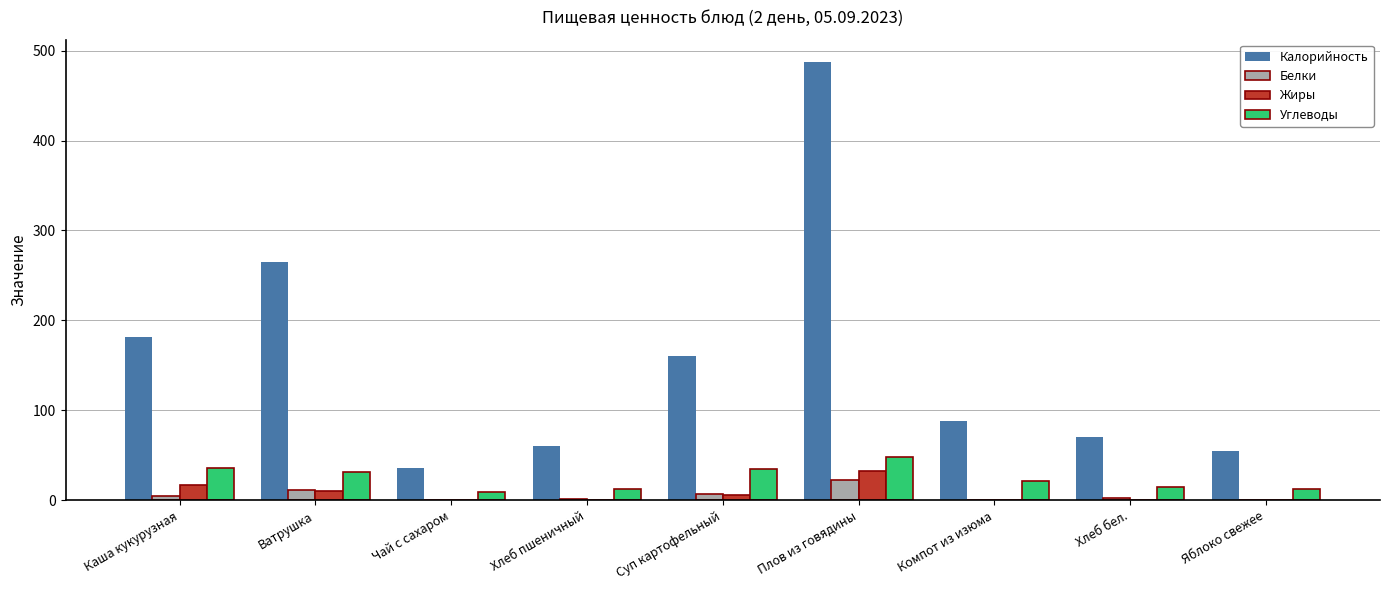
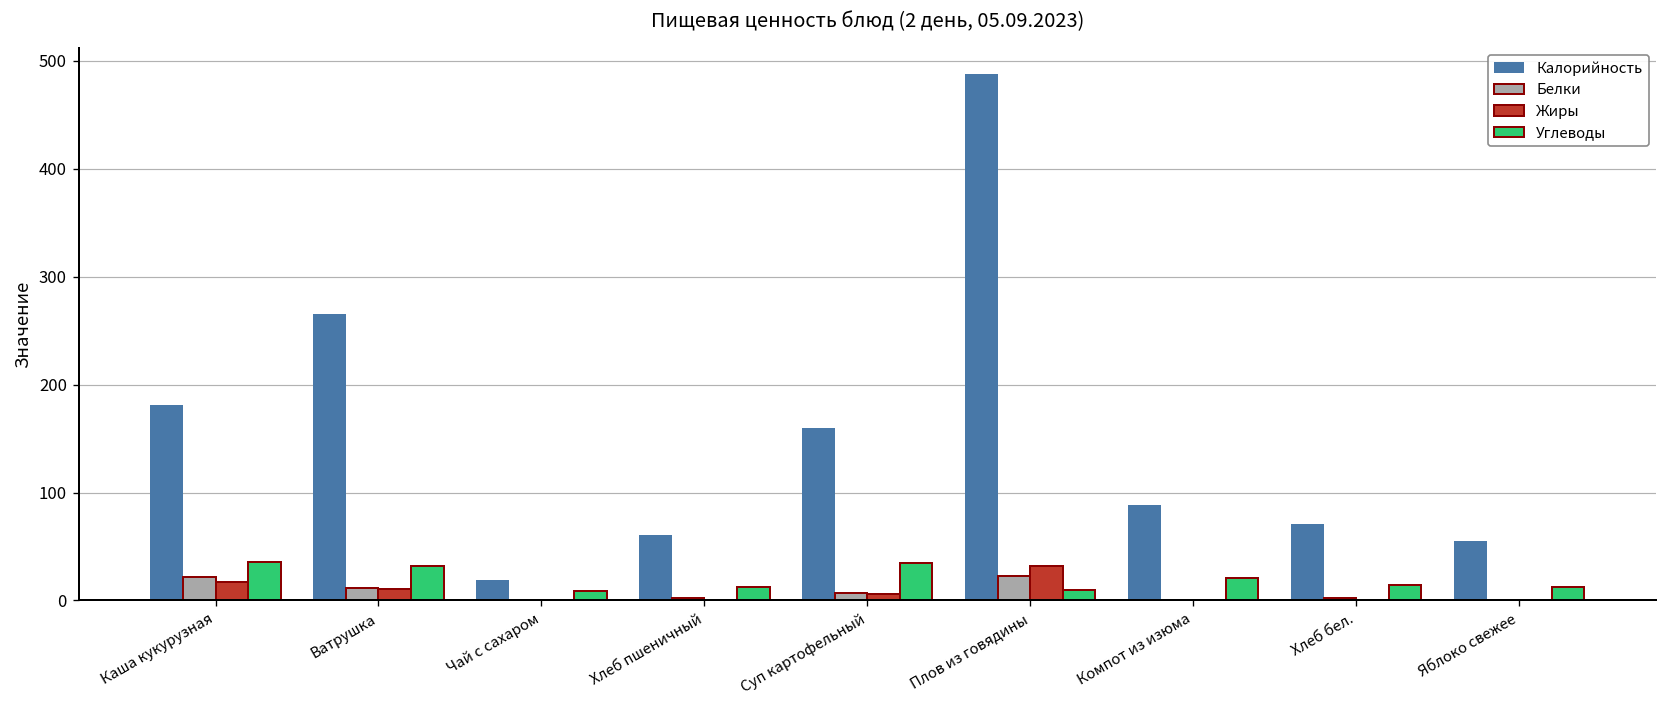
Белки, Каша кукурузная: 10 -> 20
Калорийность, Чай с сахаром: 40 -> 20
Углеводы, Плов из говядины: 50 -> 10
